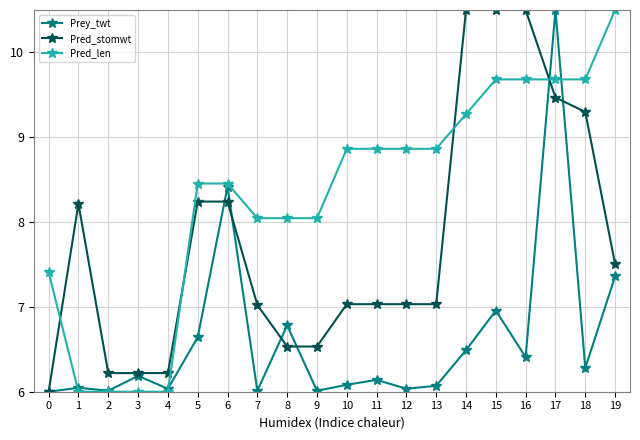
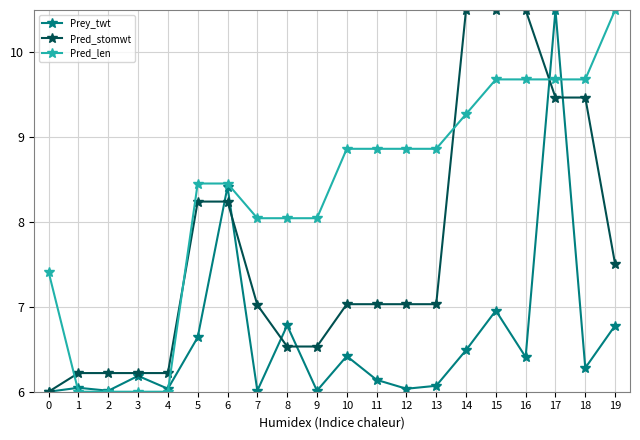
Pred_stomwt, 1: 8.2 -> 6.2
Prey_twt, 10: 6.1 -> 6.4
Pred_stomwt, 18: 9.3 -> 9.5
Prey_twt, 19: 7.4 -> 6.8
